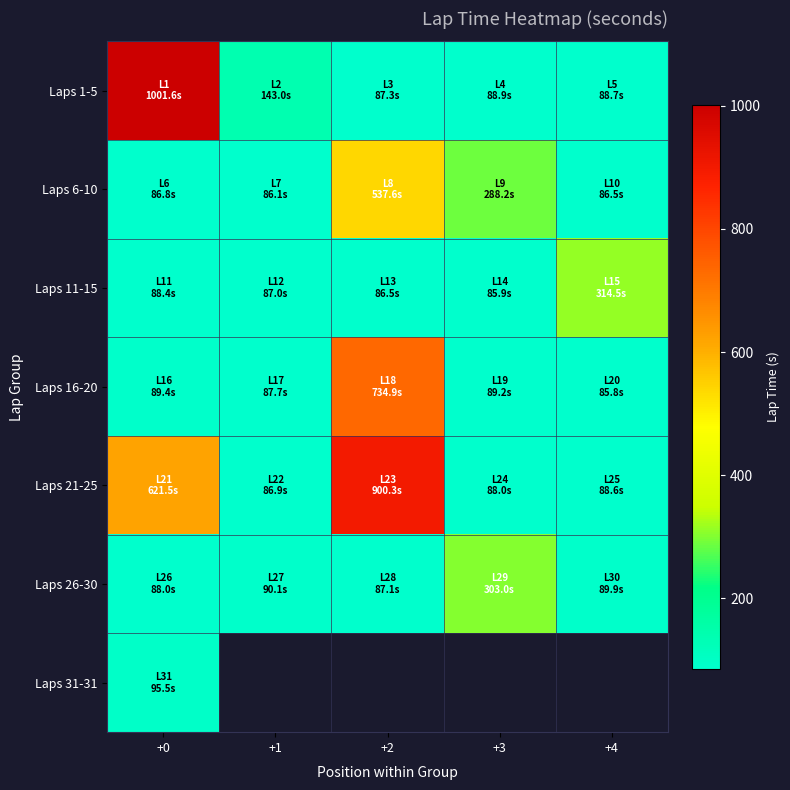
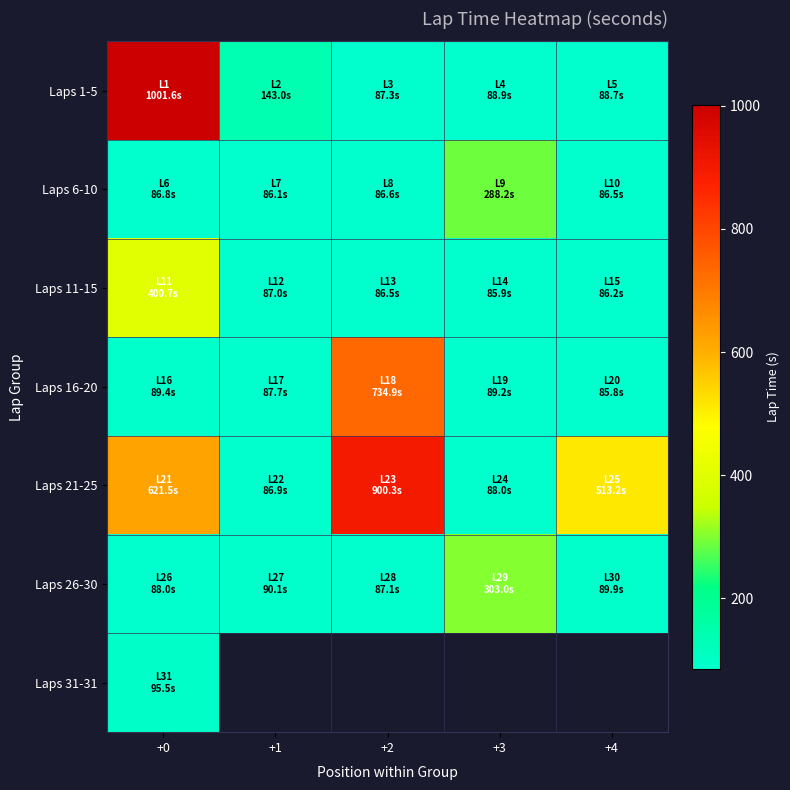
Laps 6-10, +2: 537.6s -> 86.6s
Laps 11-15, +0: 88.4s -> 400.7s
Laps 11-15, +4: 314.5s -> 86.2s
Laps 21-25, +4: 88.6s -> 513.2s
